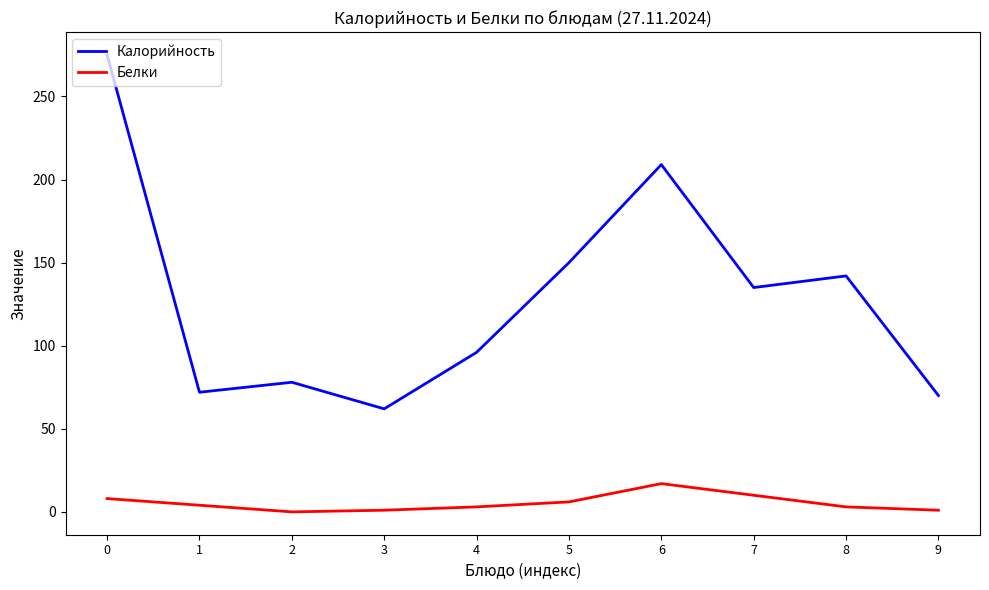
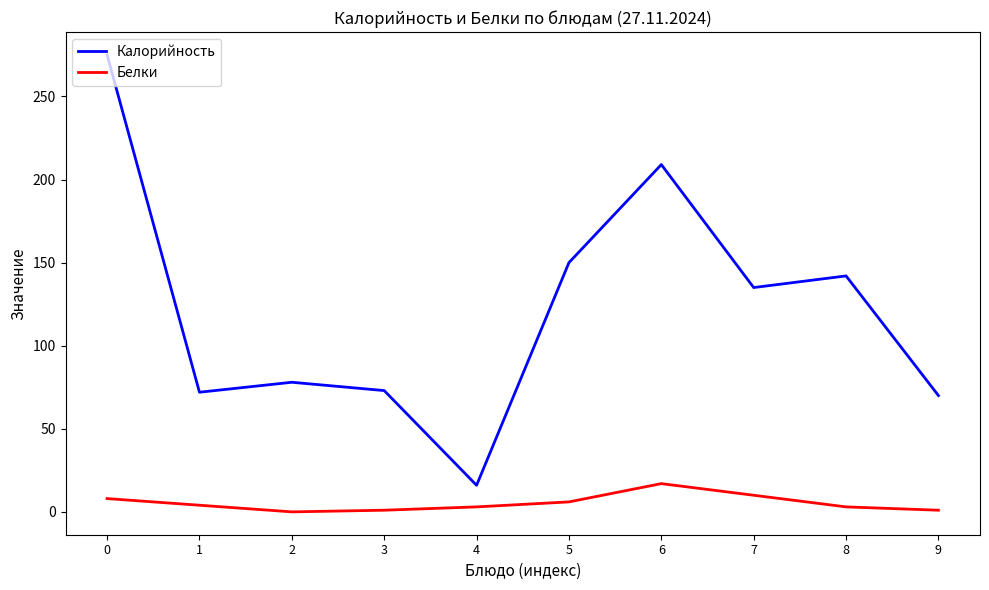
Калорийность, 3: 62 -> 73
Калорийность, 4: 96 -> 16
